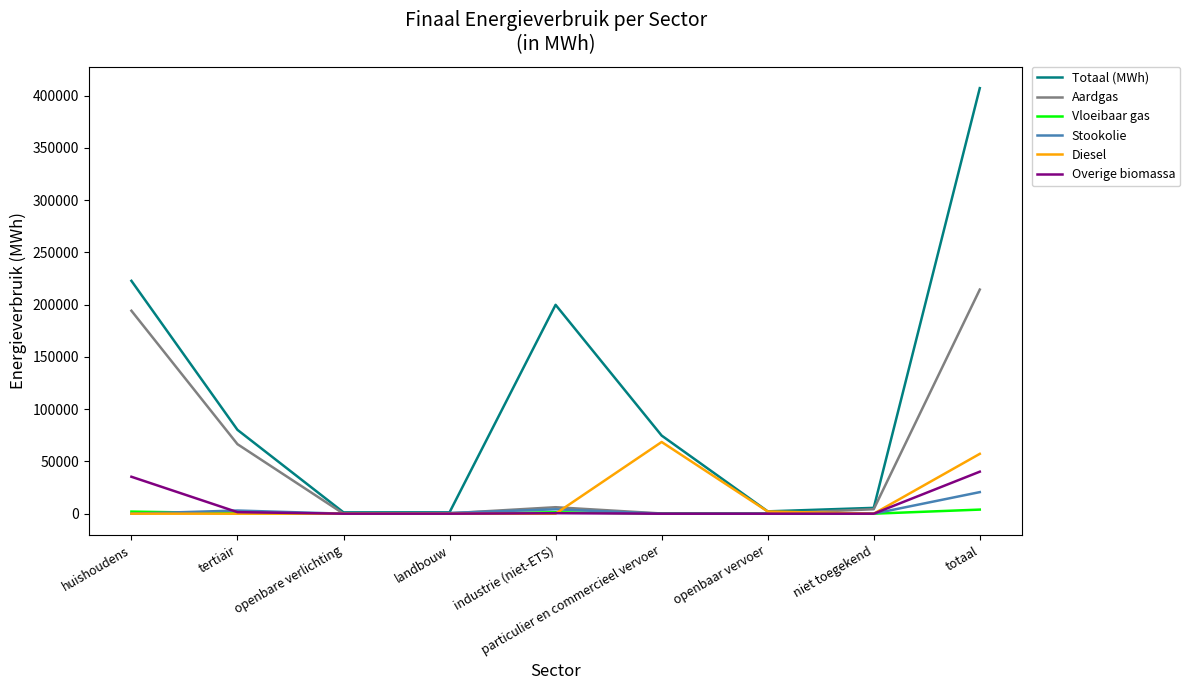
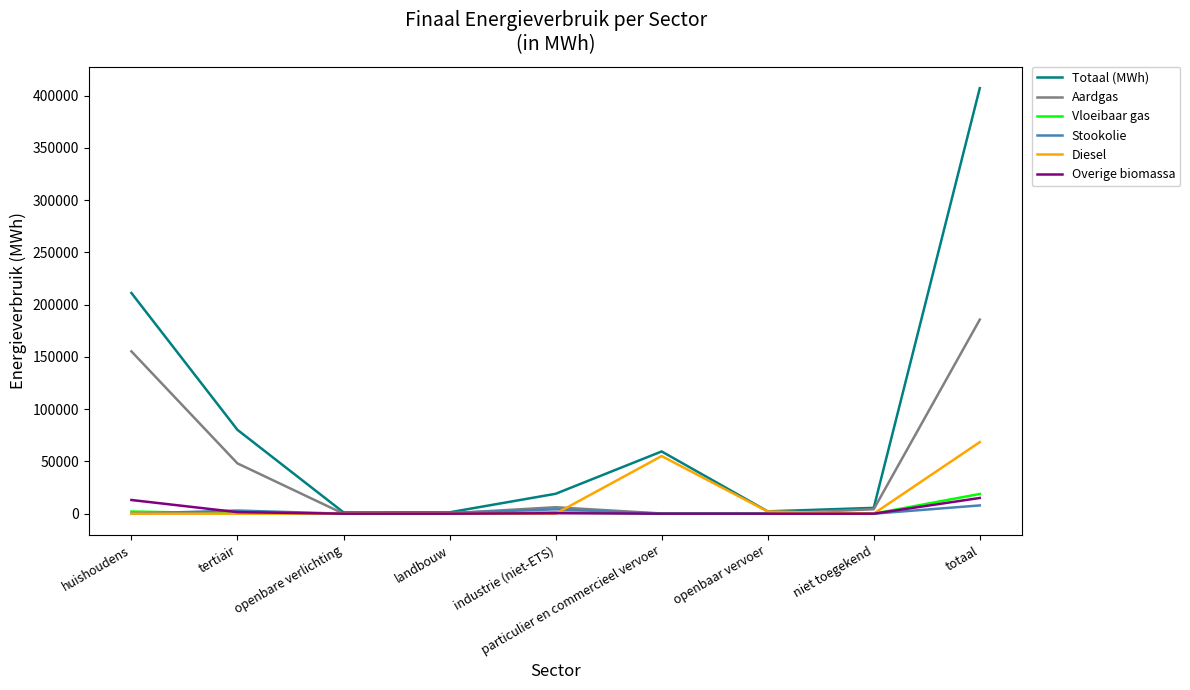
Totaal (MWh), huishoudens: 223000 -> 211000
Aardgas, huishoudens: 194000 -> 155000
Overige biomassa, huishoudens: 35000 -> 13000
Aardgas, tertiair: 67000 -> 48000
Totaal (MWh), industrie (niet-ETS): 200000 -> 19000
Totaal (MWh), particulier en commercieel vervoer: 75000 -> 60000
Diesel, particulier en commercieel vervoer: 69000 -> 55000
Aardgas, totaal: 214000 -> 186000
Vloeibaar gas, totaal: 4000 -> 19000
Stookolie, totaal: 21000 -> 8000
Diesel, totaal: 57000 -> 68000
Overige biomassa, totaal: 40000 -> 15000
